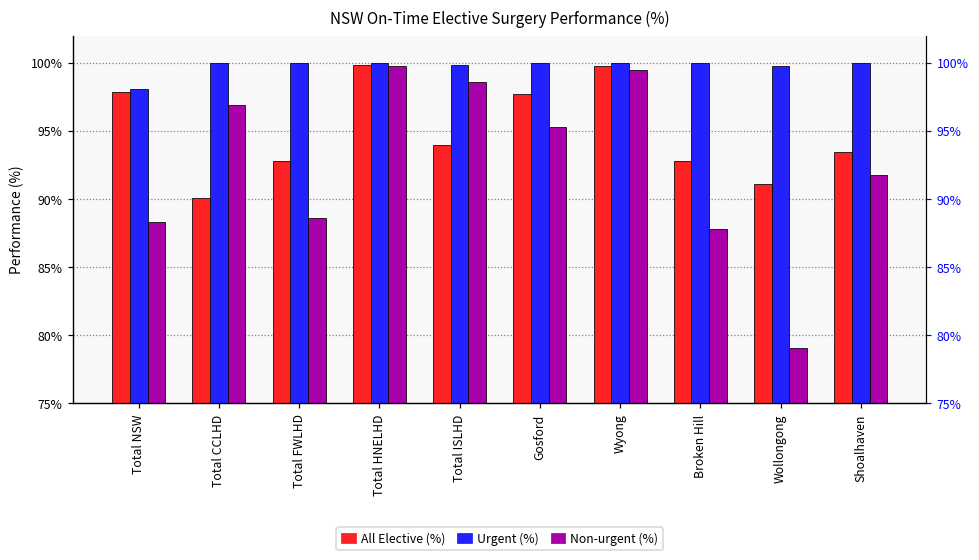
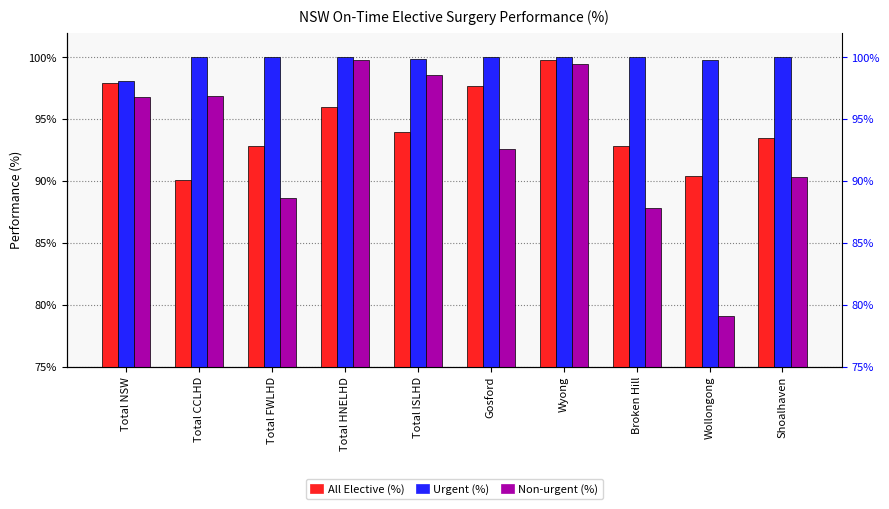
Non-urgent (%), Total NSW: 88.3% -> 96.8%
All Elective (%), Total HNELHD: 99.9% -> 96.0%
Non-urgent (%), Gosford: 95.3% -> 92.6%
All Elective (%), Wollongong: 91.1% -> 90.4%
Non-urgent (%), Shoalhaven: 91.8% -> 90.3%
